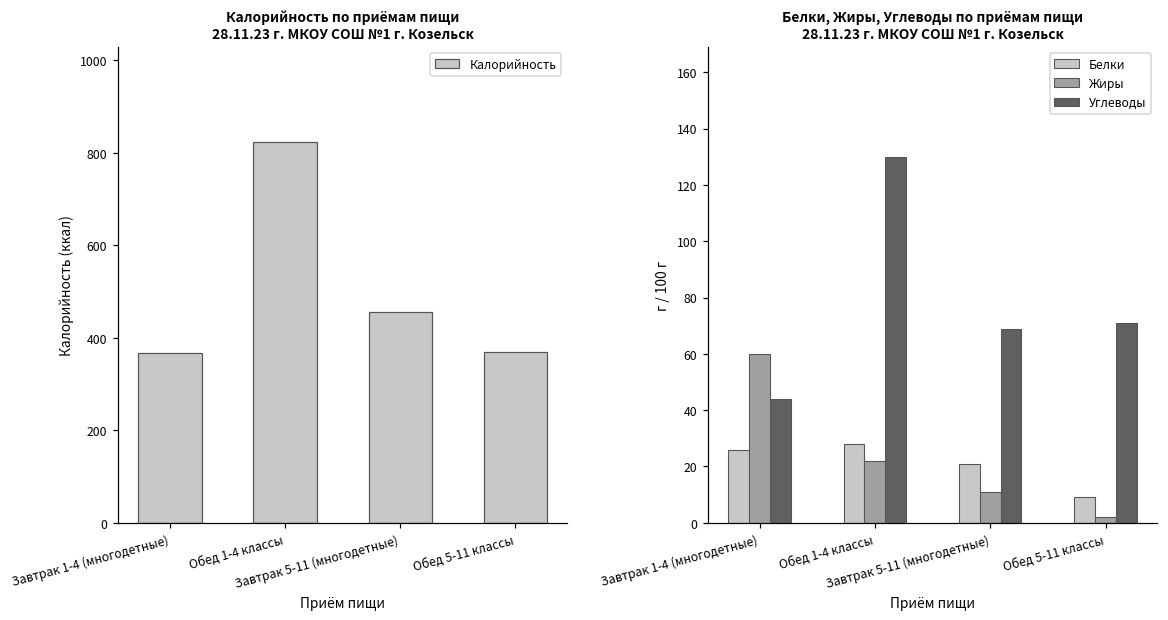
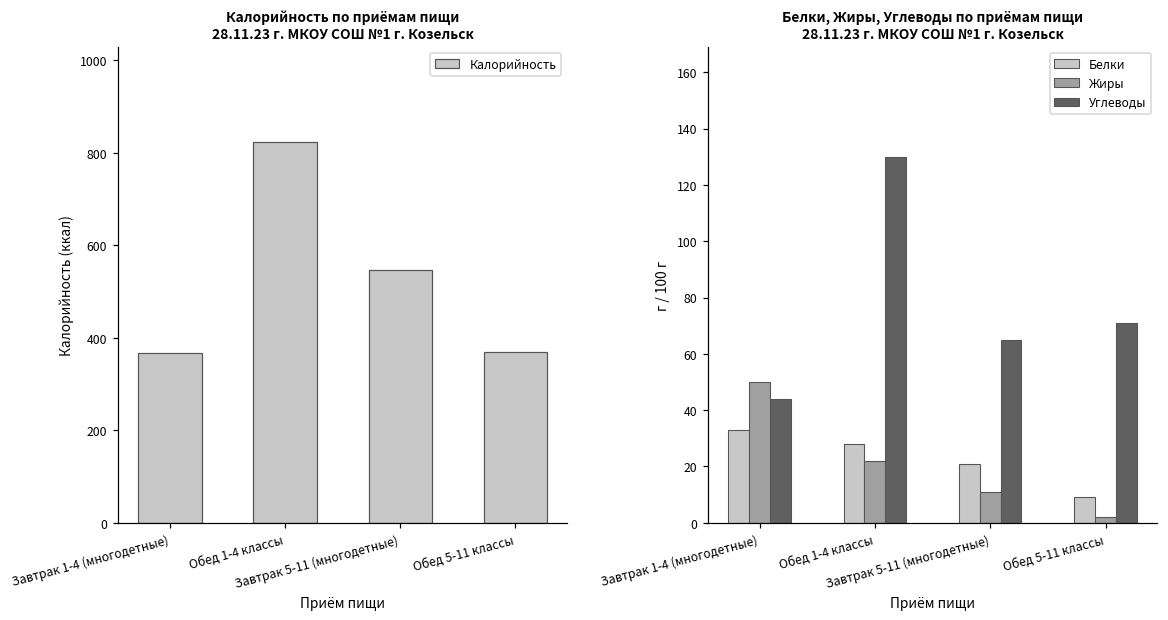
Калорийность по приёмам пищи 28.11.23 г. МКОУ СОШ №1 г. Козельск, Завтрак 5-11 (многодетные): 460 -> 550
Белки, Жиры, Углеводы по приёмам пищи 28.11.23 г. МКОУ СОШ №1 г. Козельск, Белки, Завтрак 1-4 (многодетные): 26 -> 33
Белки, Жиры, Углеводы по приёмам пищи 28.11.23 г. МКОУ СОШ №1 г. Козельск, Жиры, Завтрак 1-4 (многодетные): 60 -> 50
Белки, Жиры, Углеводы по приёмам пищи 28.11.23 г. МКОУ СОШ №1 г. Козельск, Углеводы, Завтрак 5-11 (многодетные): 69 -> 65
